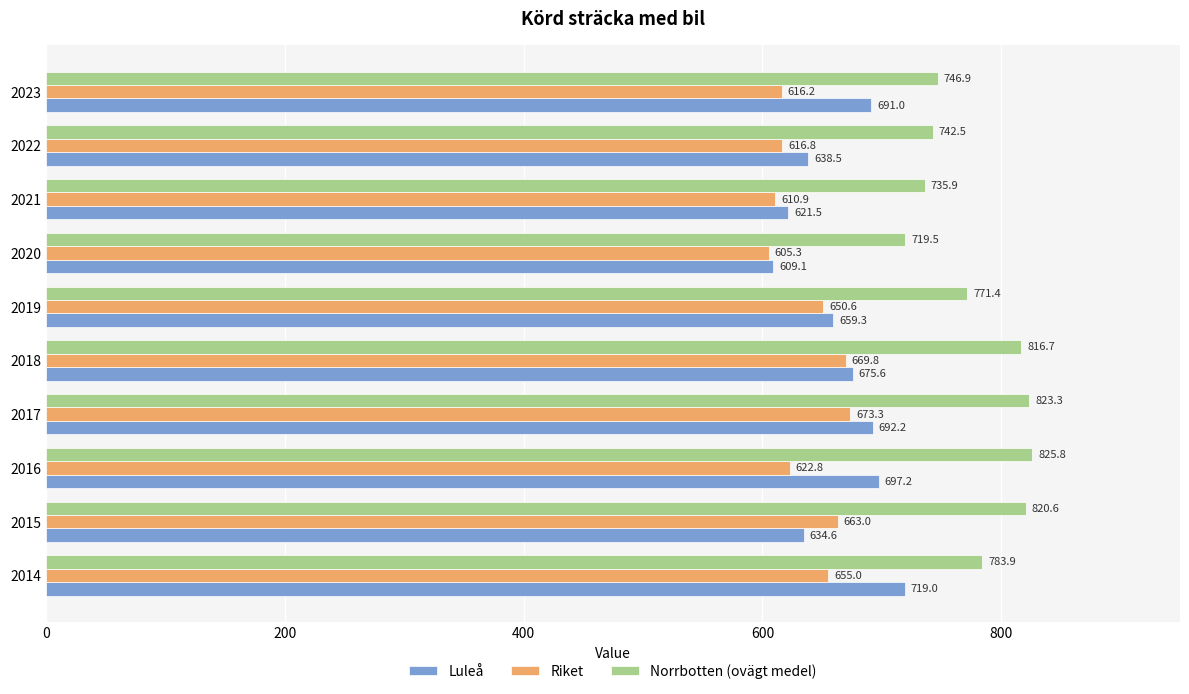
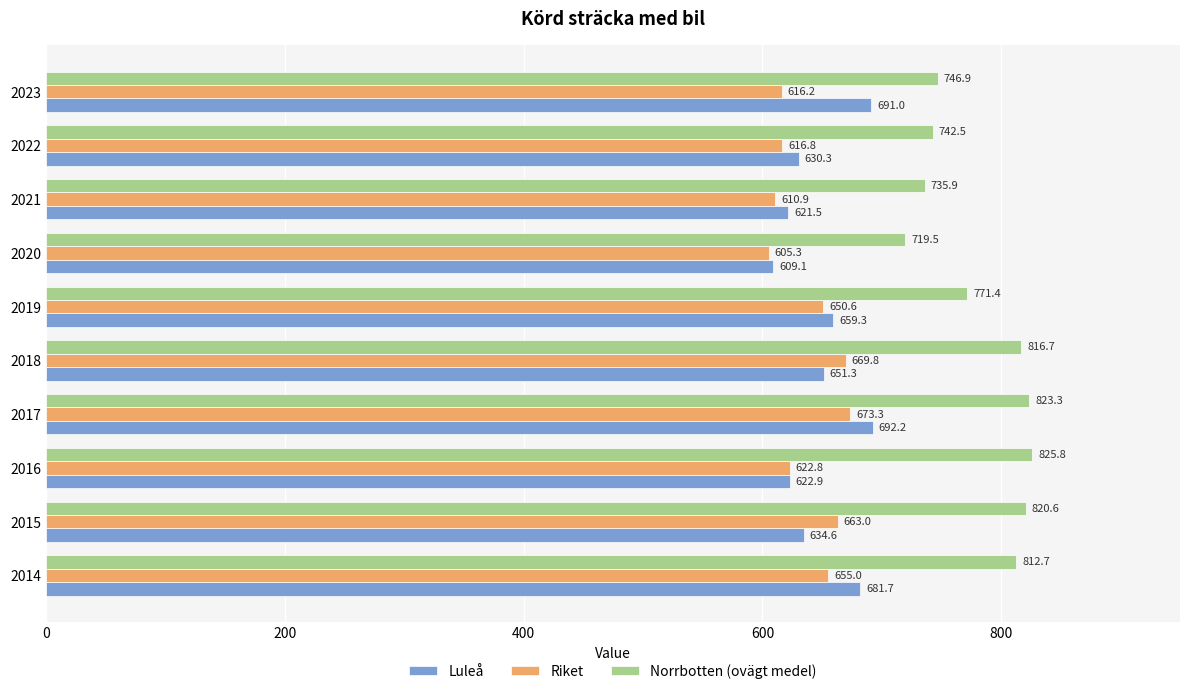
Luleå, 2022: 638.5 -> 630.3
Luleå, 2018: 675.6 -> 651.3
Luleå, 2016: 697.2 -> 622.9
Norrbotten (ovägt medel), 2014: 783.9 -> 812.7
Luleå, 2014: 719.0 -> 681.7
